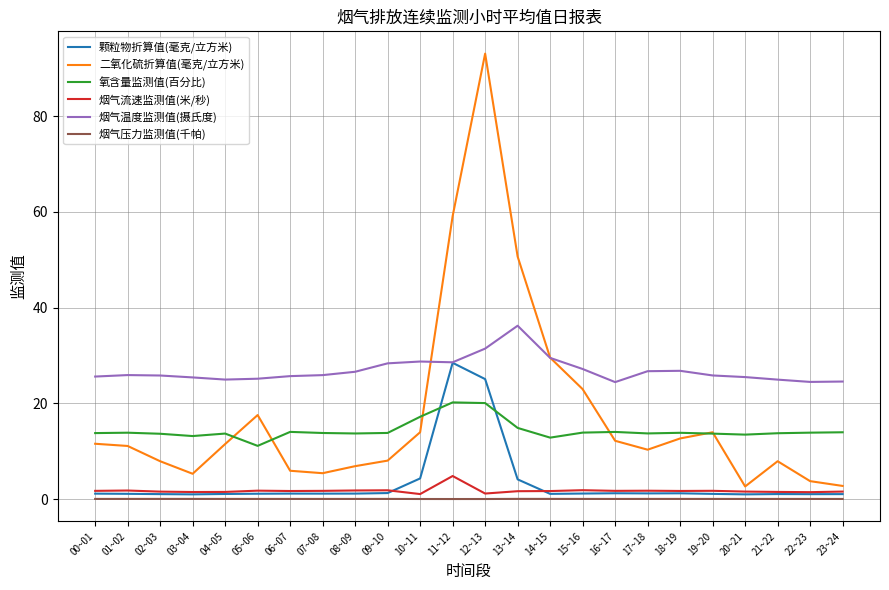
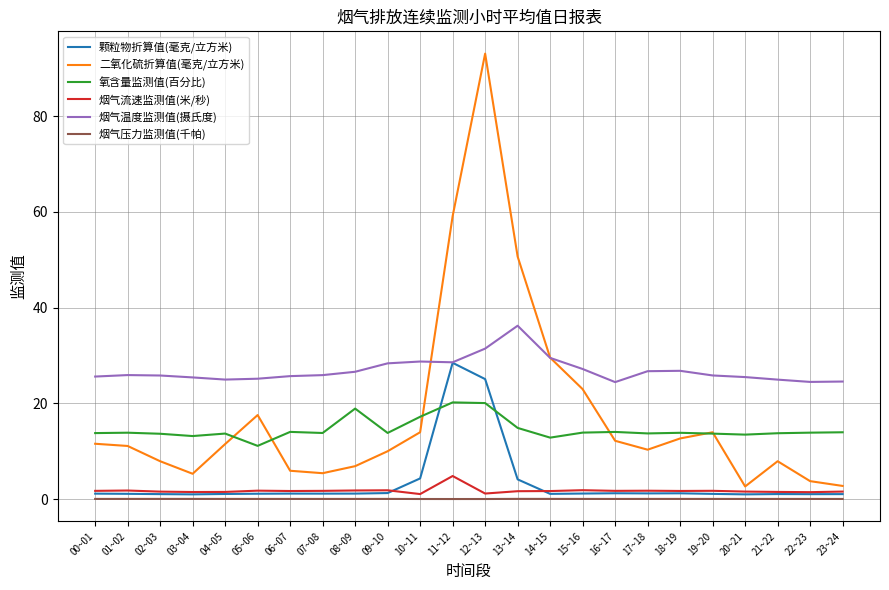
氧含量监测值(百分比), 08~09: 14 -> 19
二氧化硫折算值(毫克/立方米), 09~10: 8 -> 10
